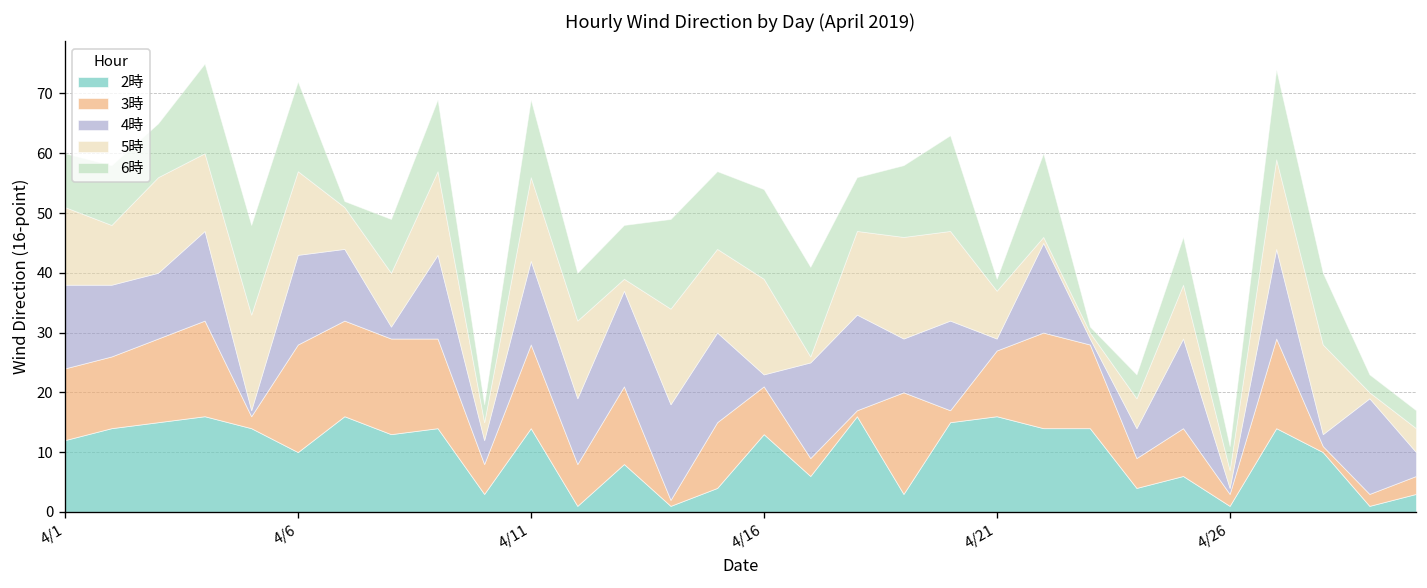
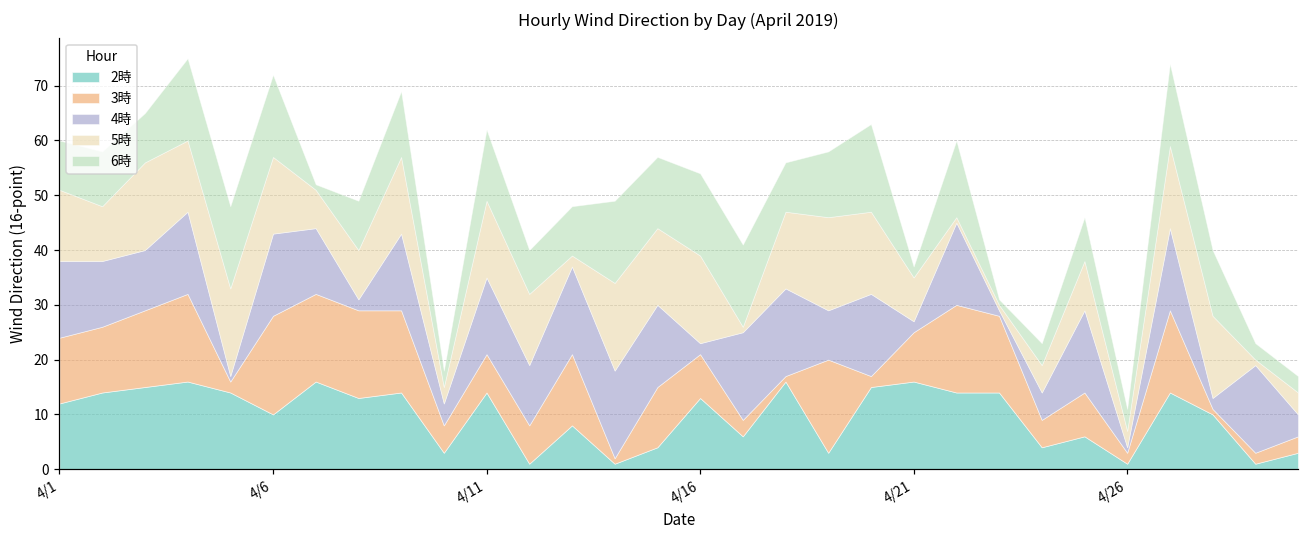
3時, 4/11: 14 -> 7
3時, 4/21: 11 -> 9
